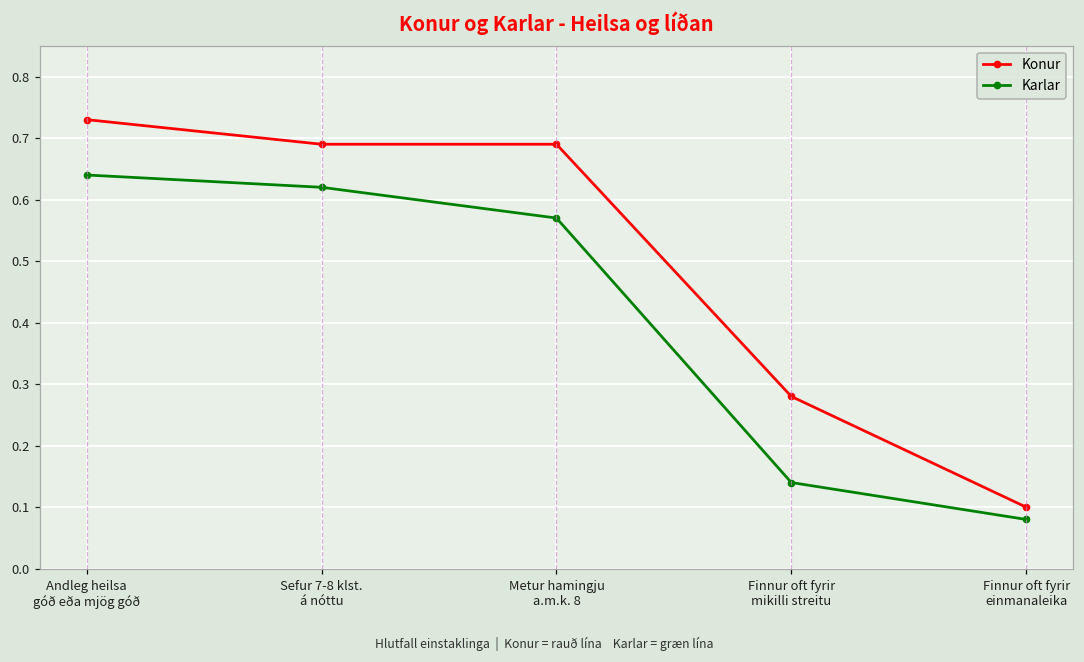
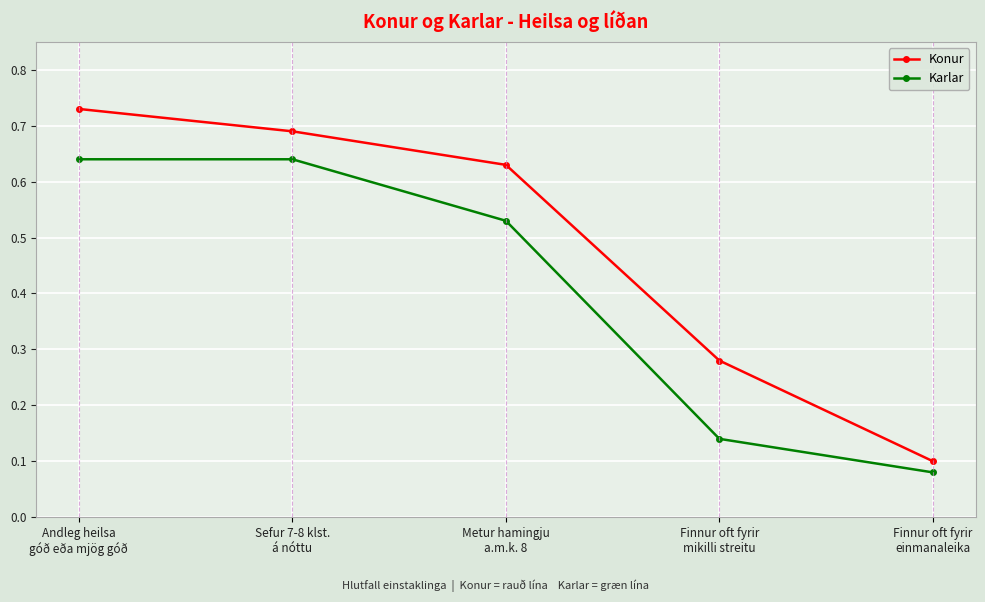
Karlar, Sefur 7-8 klst. á nóttu: 0.62 -> 0.64
Konur, Metur hamingju a.m.k. 8: 0.69 -> 0.63
Karlar, Metur hamingju a.m.k. 8: 0.57 -> 0.53
